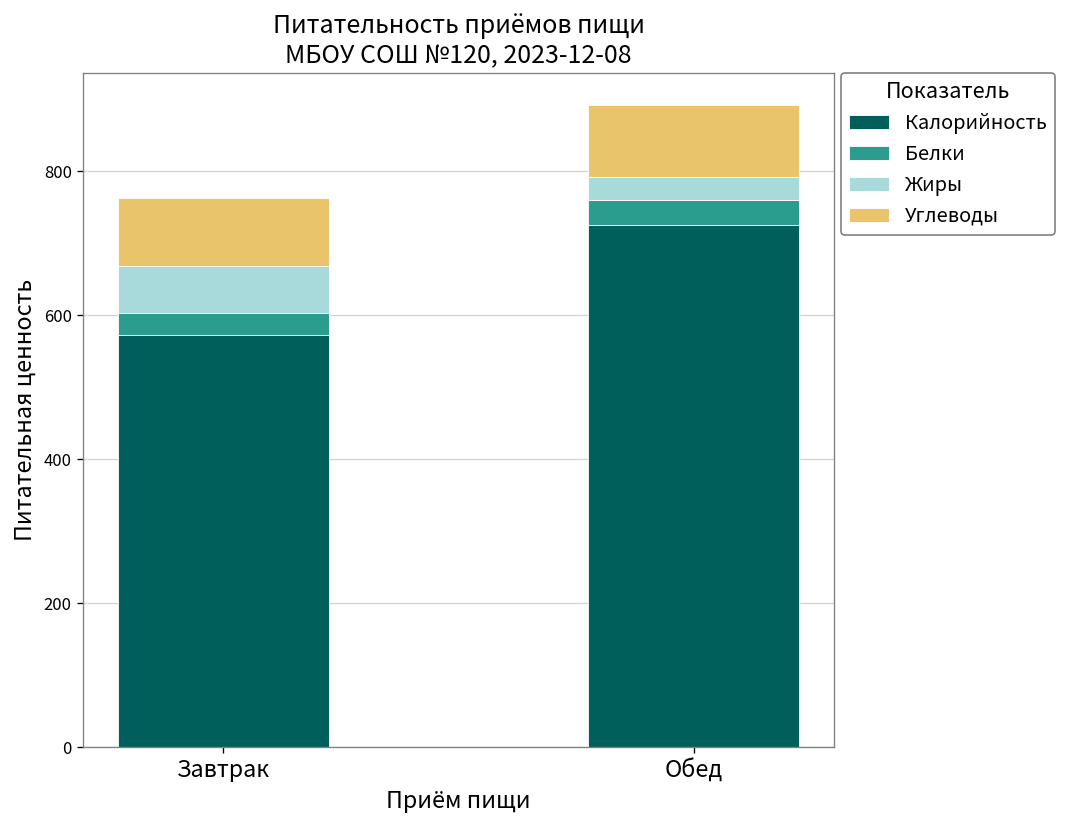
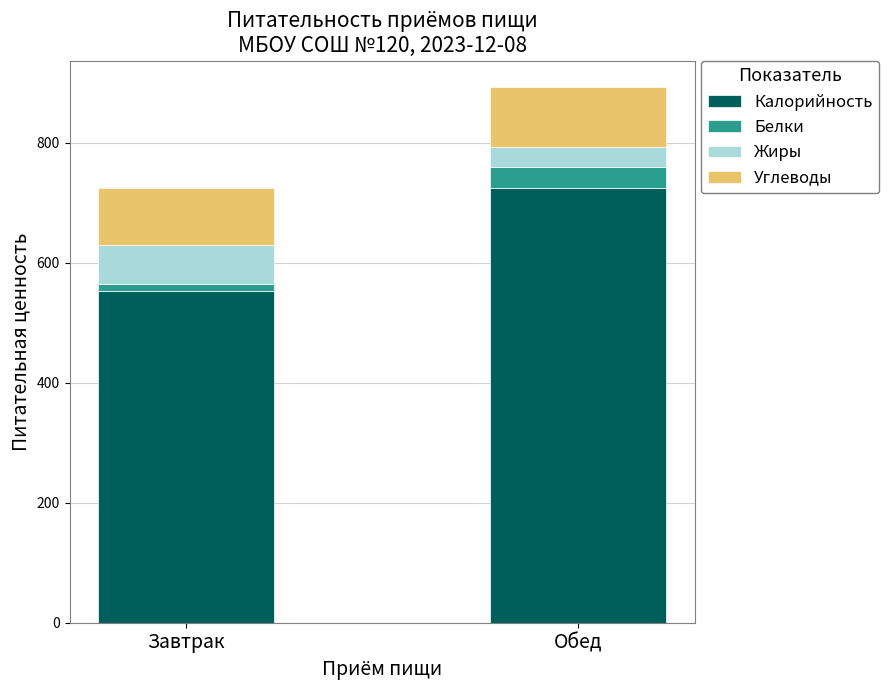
Калорийность, Завтрак: 570 -> 550
Белки, Завтрак: 30 -> 10
